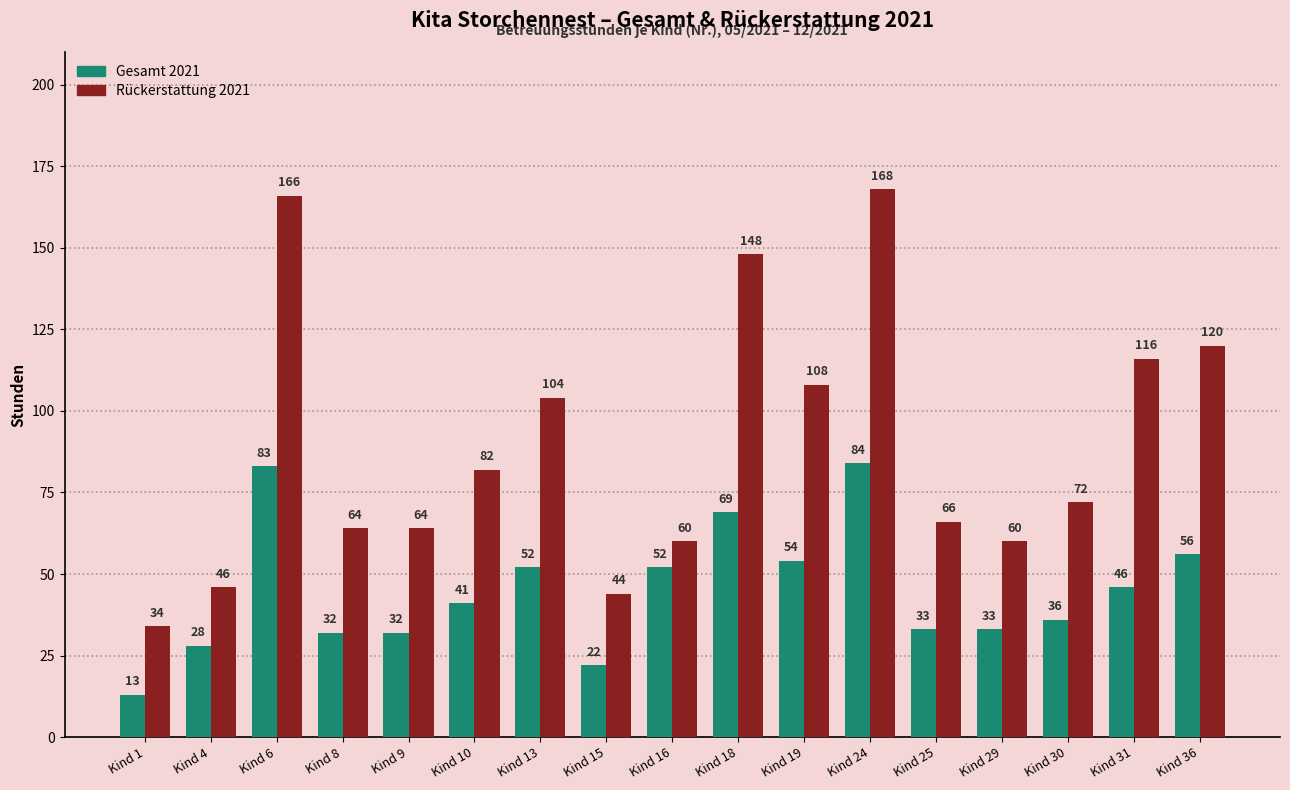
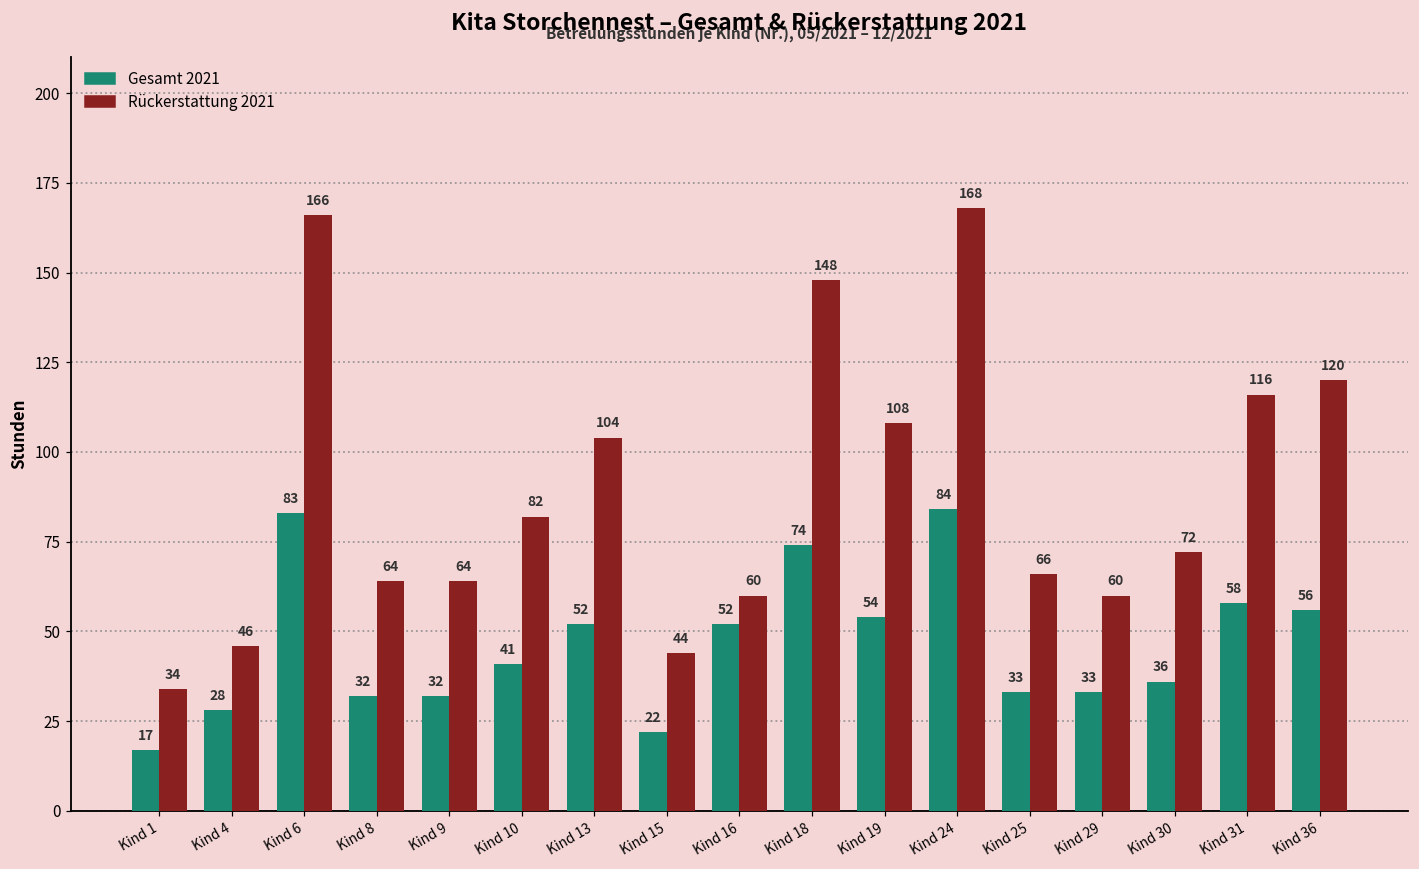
Gesamt 2021, Kind 1: 13 -> 17
Gesamt 2021, Kind 18: 69 -> 74
Gesamt 2021, Kind 31: 46 -> 58
